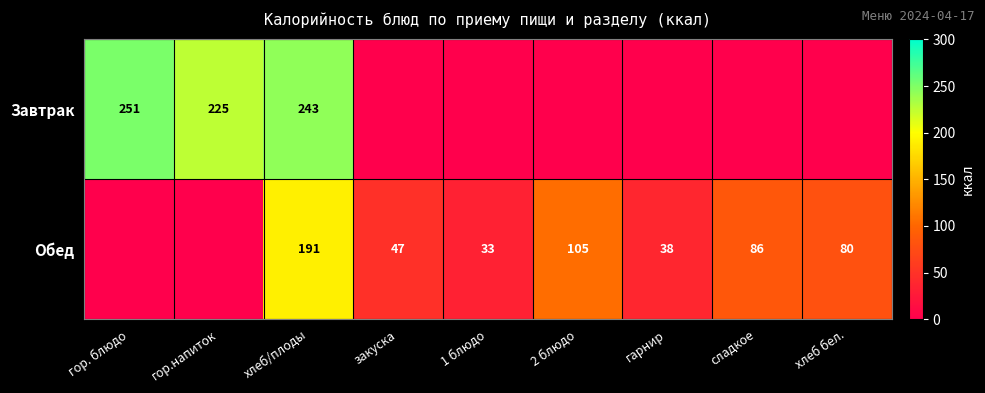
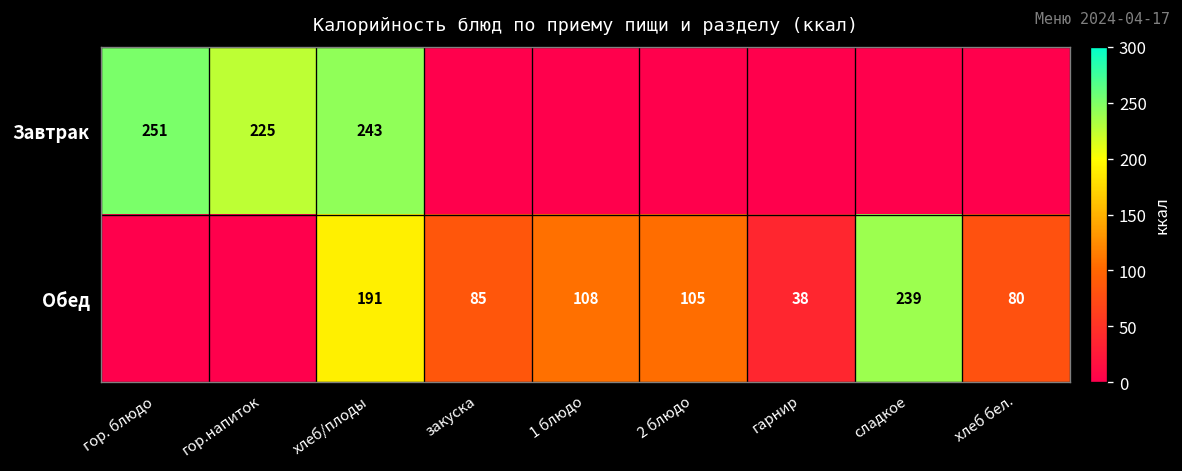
Обед, закуска: 47 -> 85
Обед, 1 блюдо: 33 -> 108
Обед, сладкое: 86 -> 239
